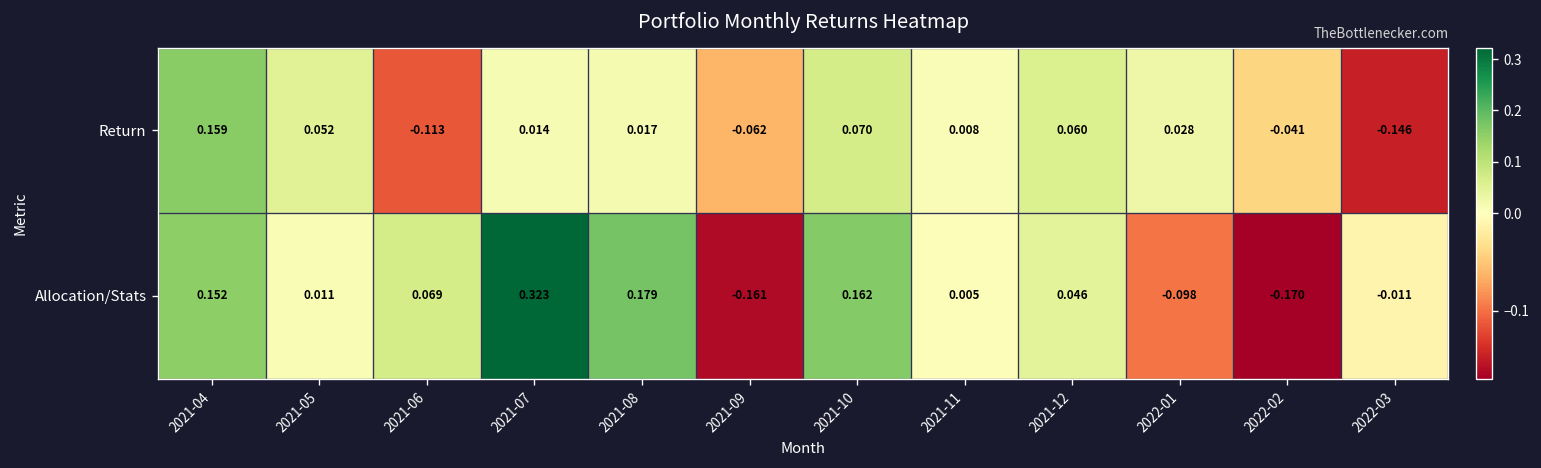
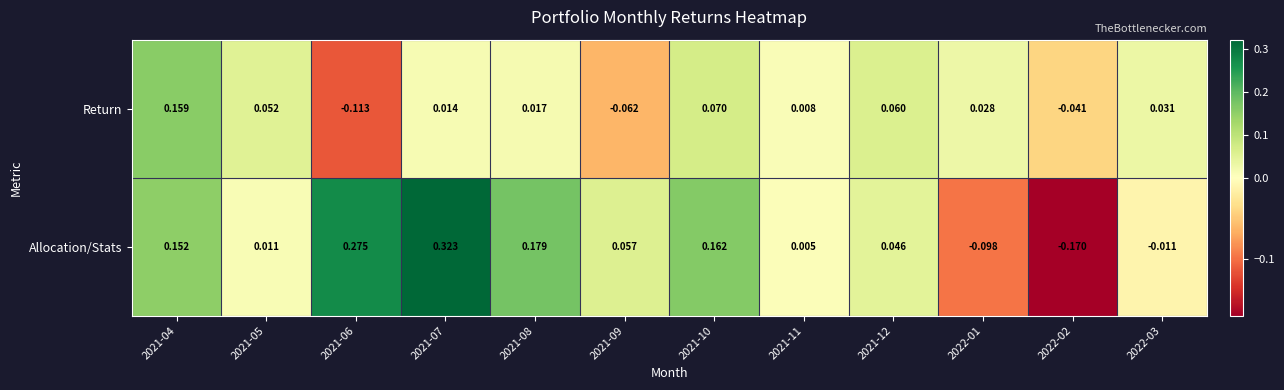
Return, 2022-03: -0.146 -> 0.031
Allocation/Stats, 2021-06: 0.069 -> 0.275
Allocation/Stats, 2021-09: -0.161 -> 0.057
